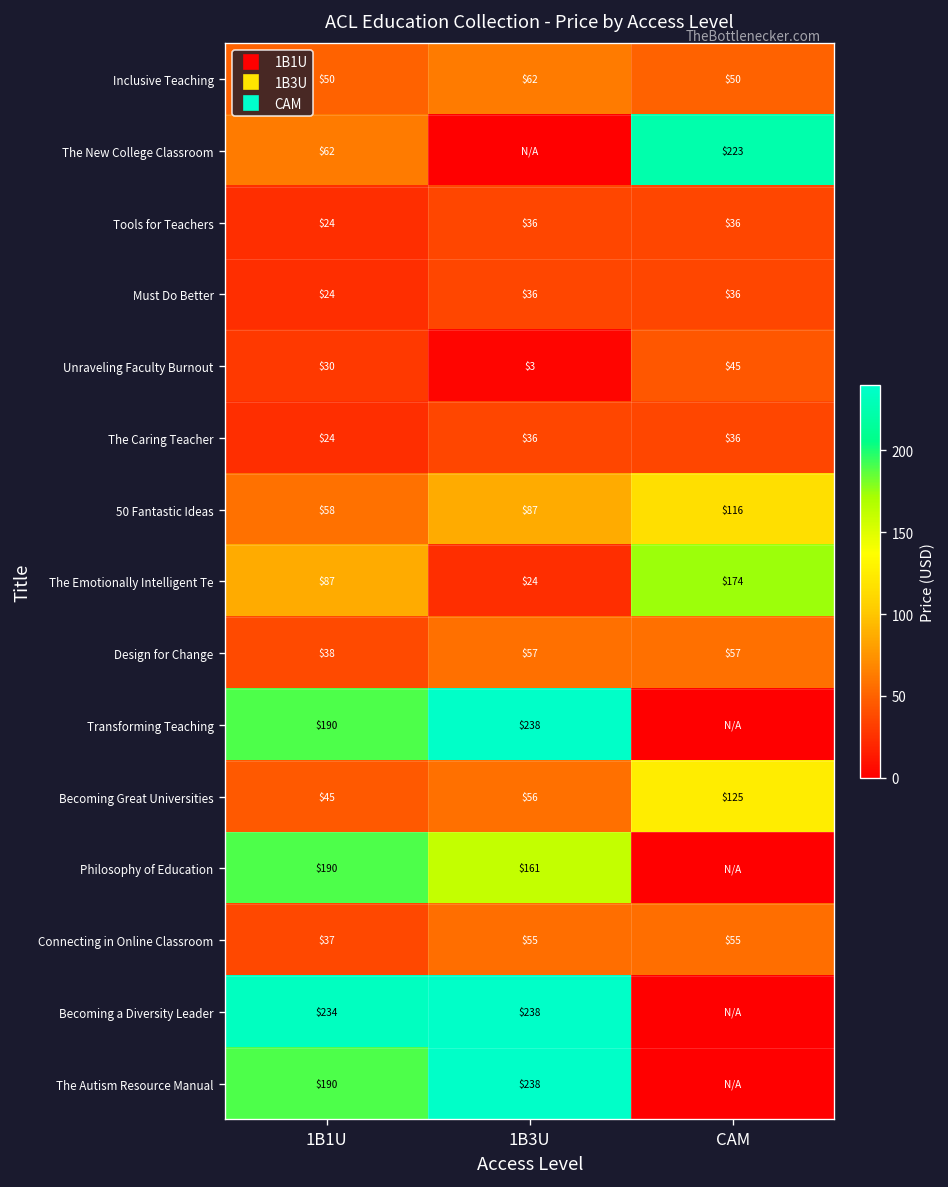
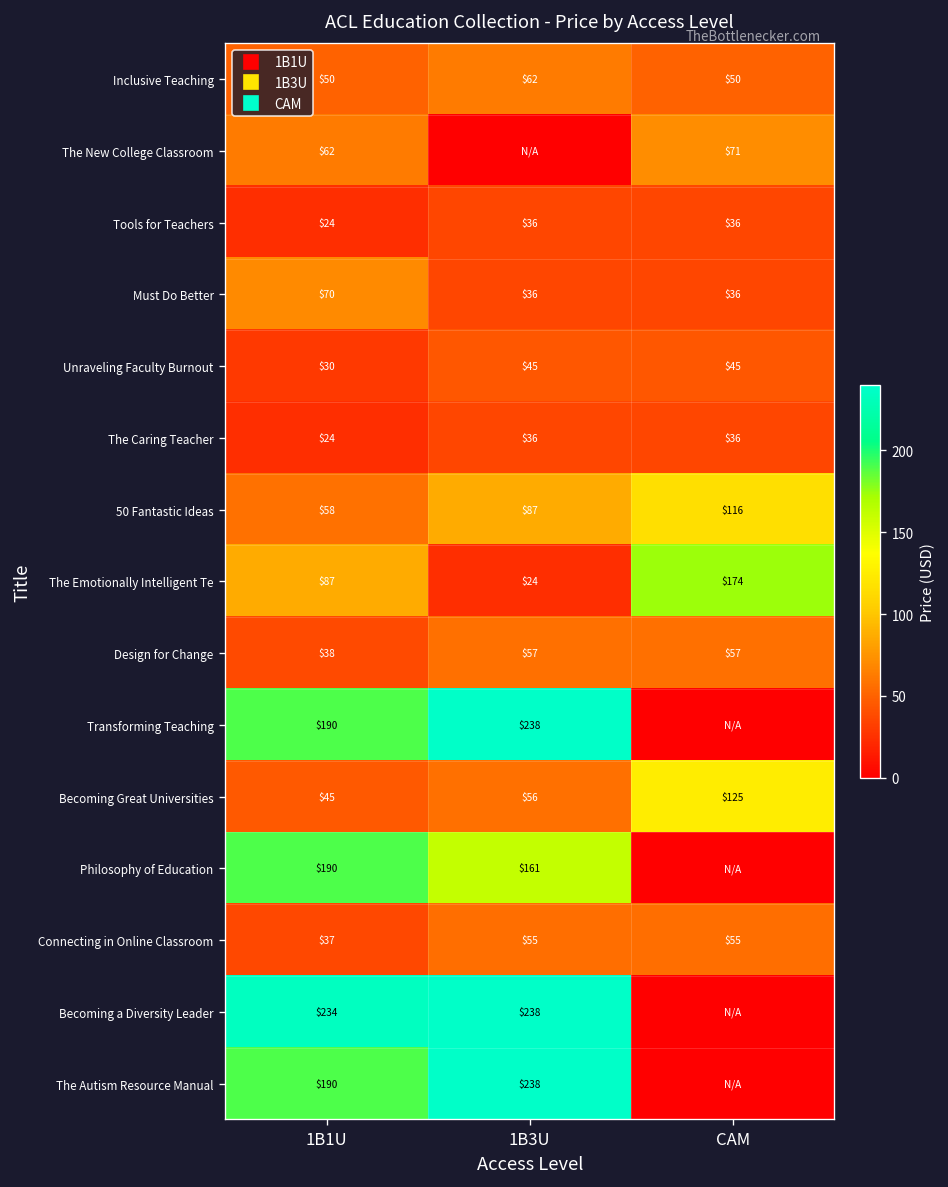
The New College Classroom, CAM: $223 -> $71
Must Do Better, 1B1U: $24 -> $70
Unraveling Faculty Burnout, 1B3U: $3 -> $45
